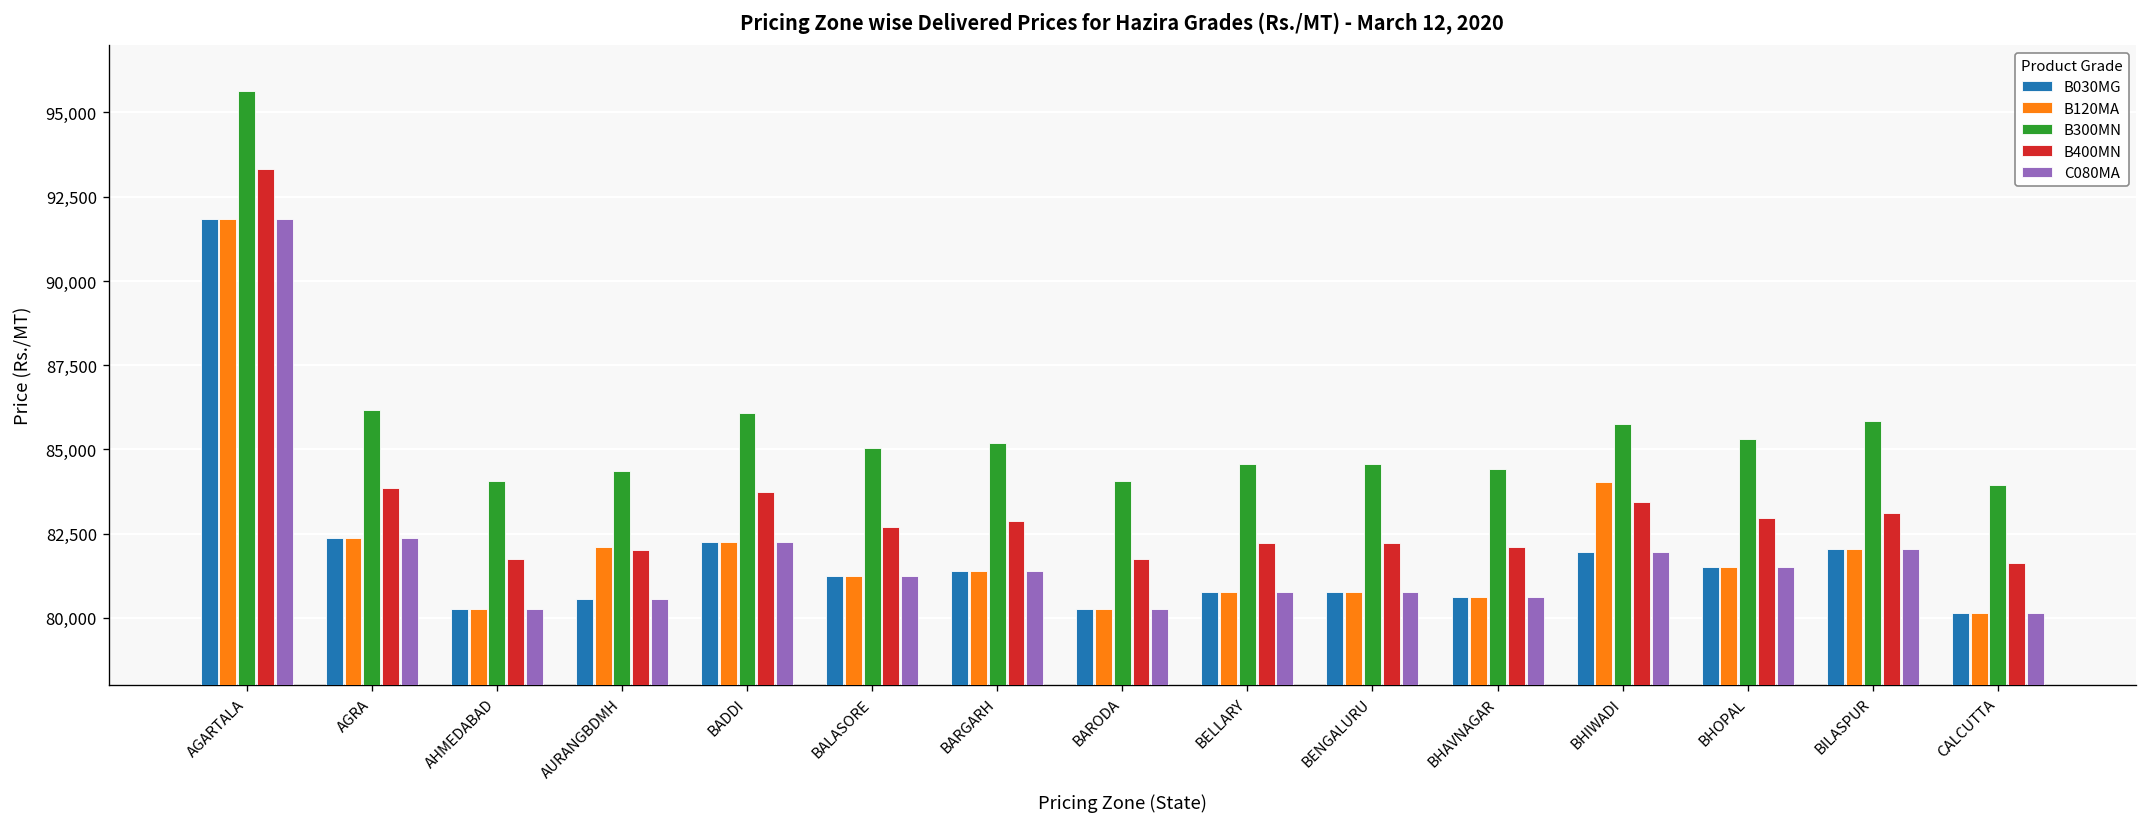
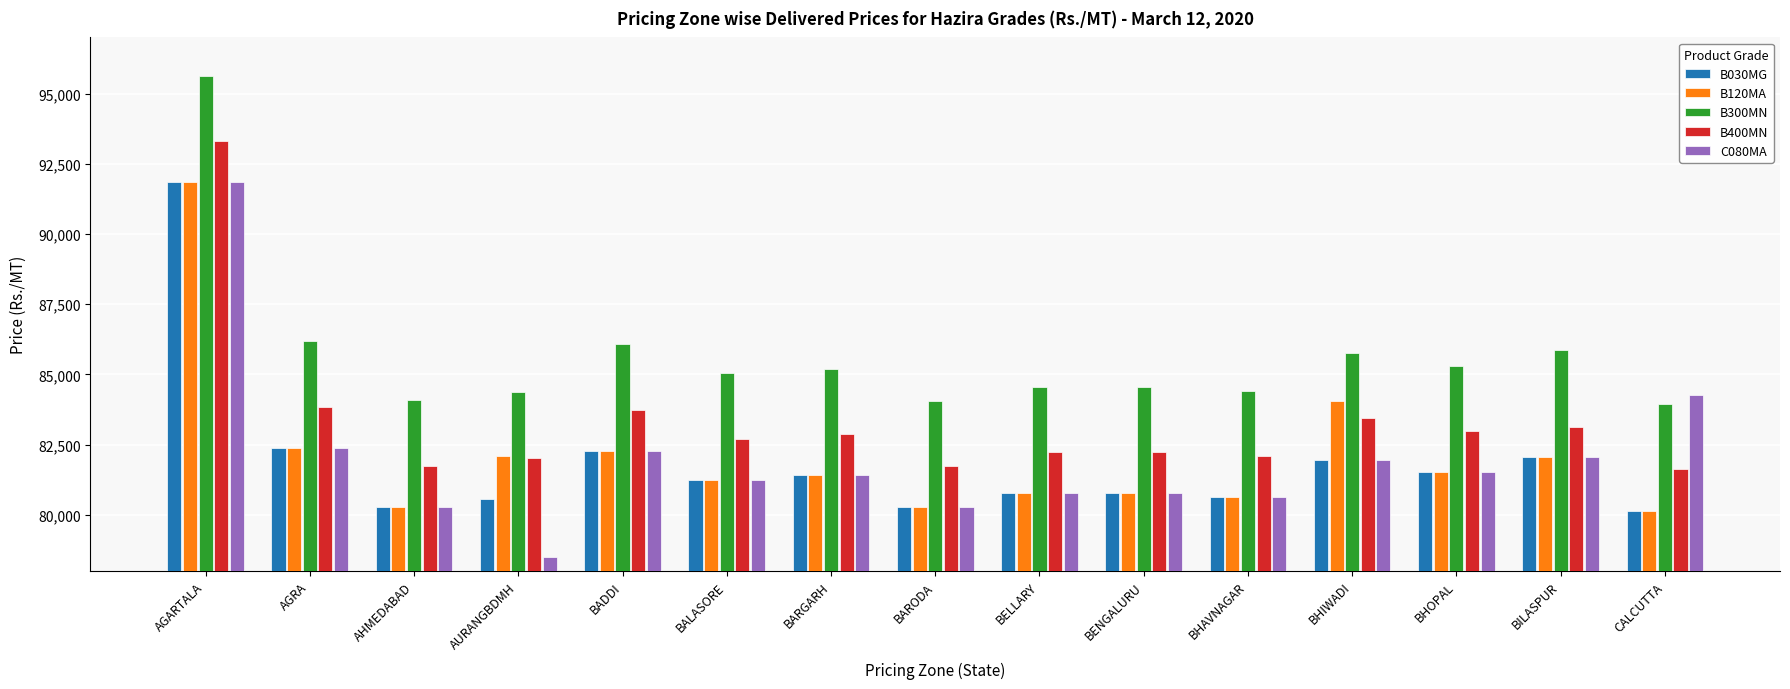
C080MA, AURANGBDMH: 80,600 -> 78,500
C080MA, CALCUTTA: 80,200 -> 84,300
